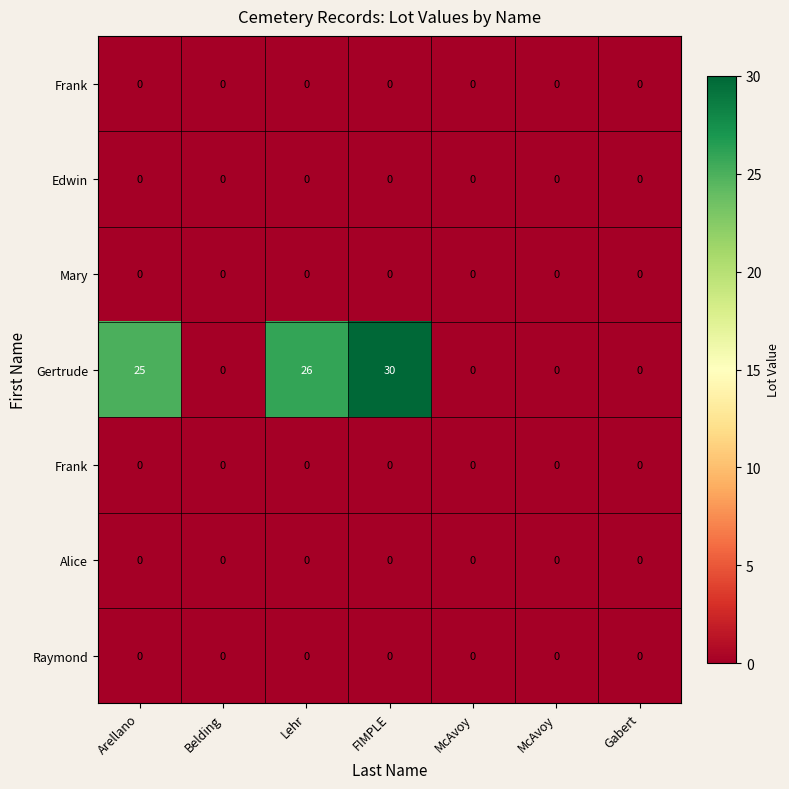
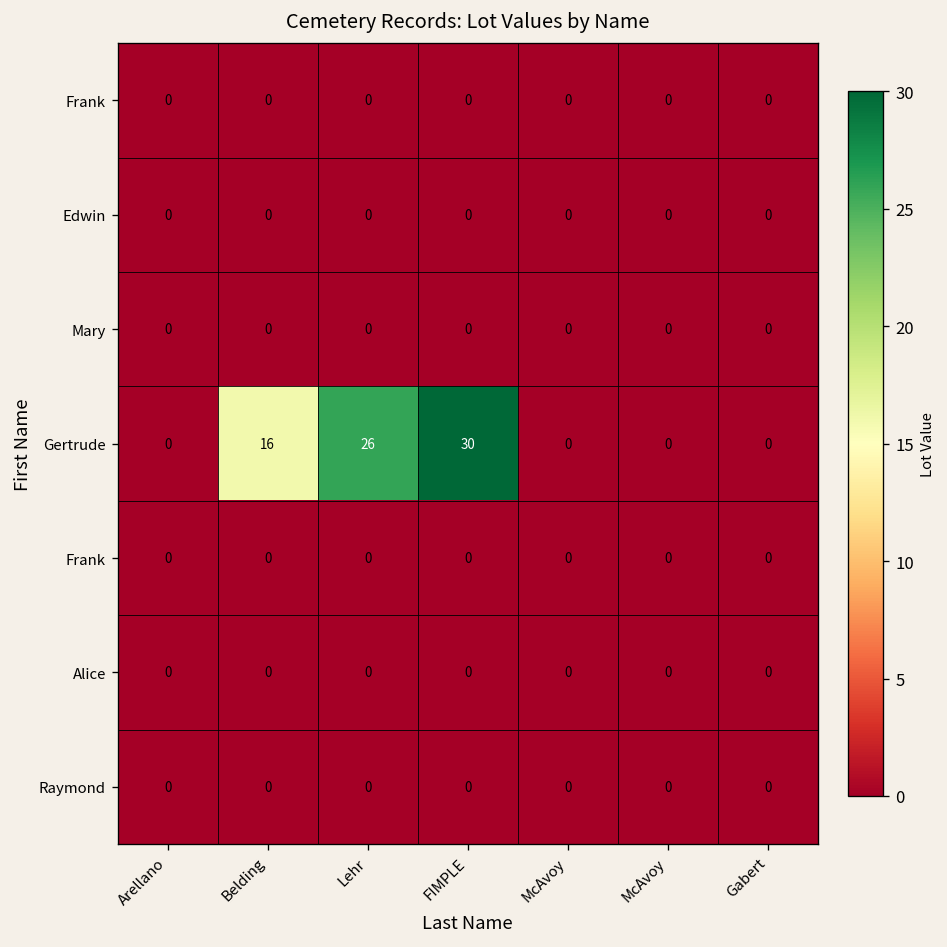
Gertrude, Arellano: 25 -> 0
Gertrude, Belding: 0 -> 16
